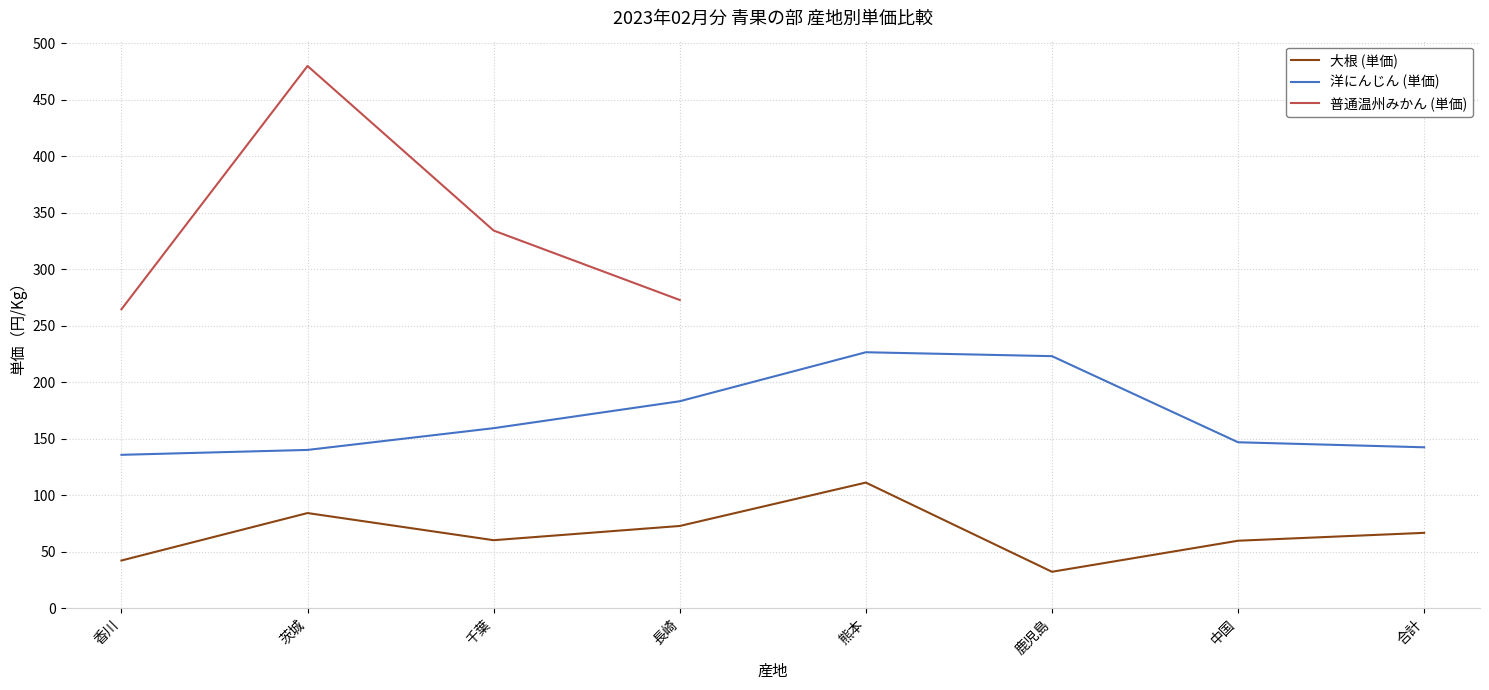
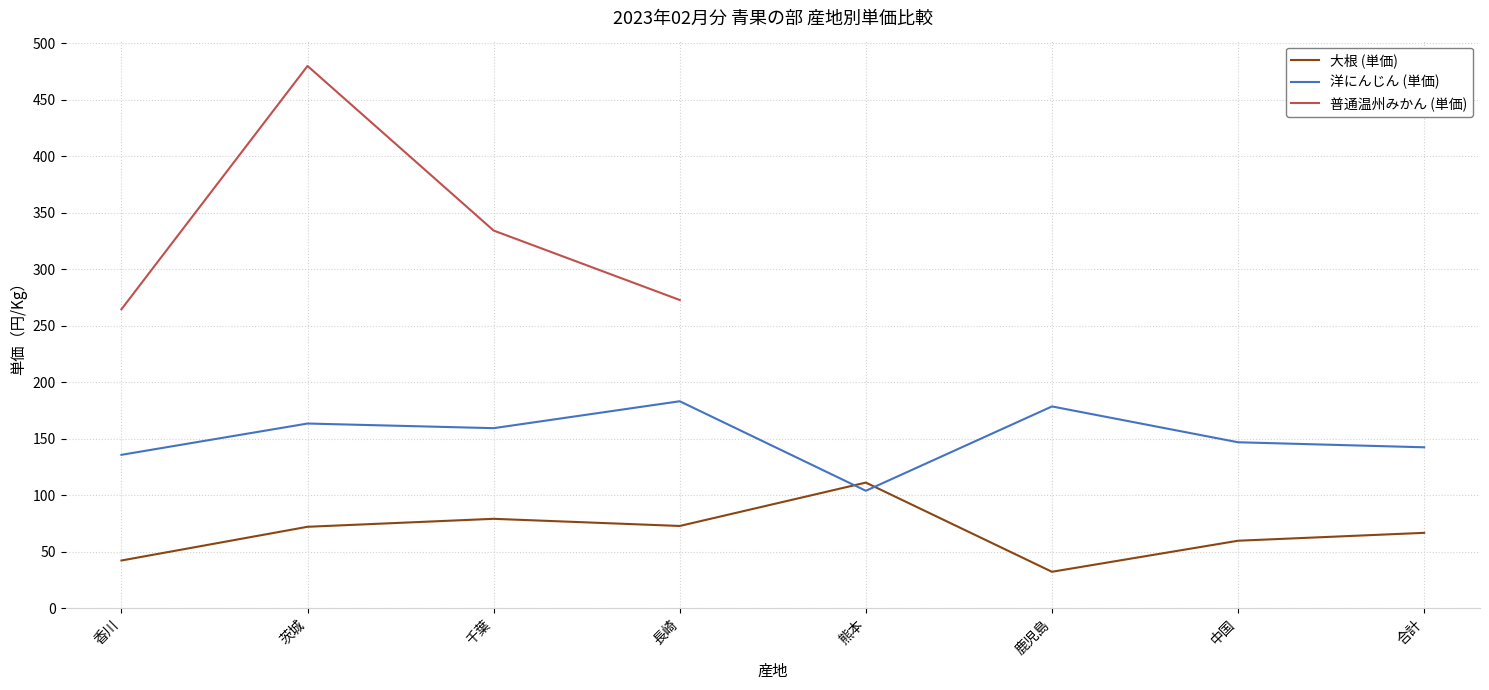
大根 (単価), 茨城: 84 -> 72
洋にんじん (単価), 茨城: 140 -> 164
大根 (単価), 千葉: 60 -> 79
洋にんじん (単価), 熊本: 227 -> 104
洋にんじん (単価), 鹿児島: 223 -> 179
